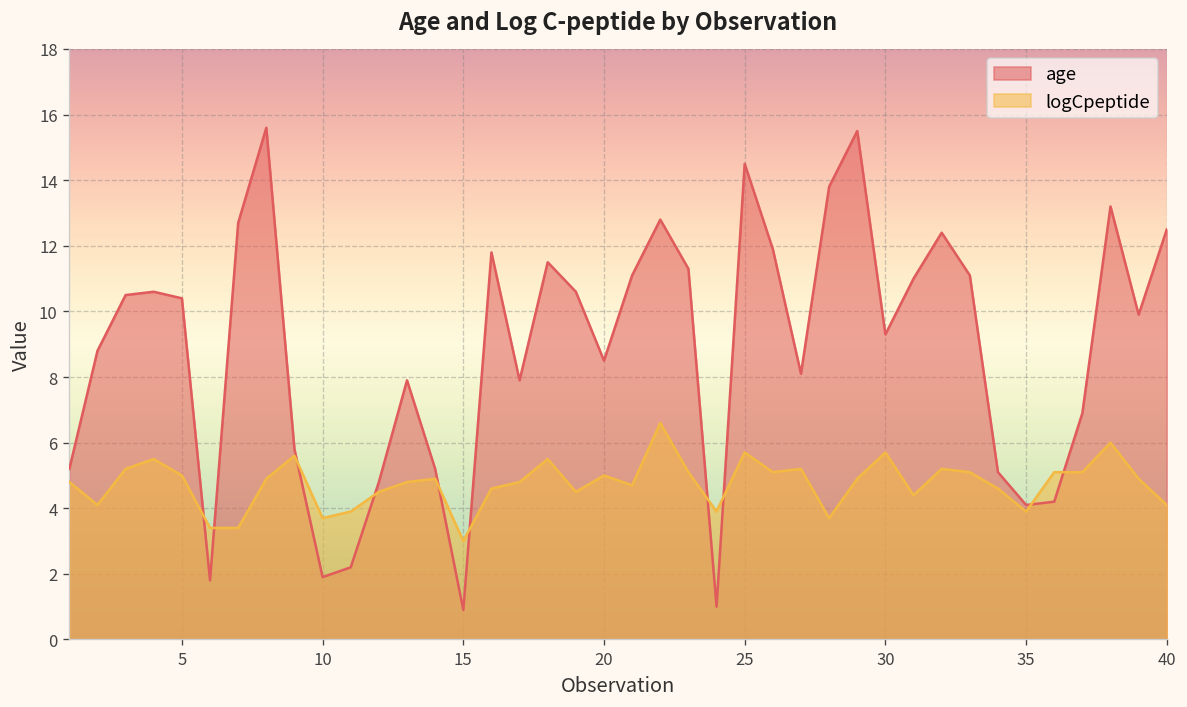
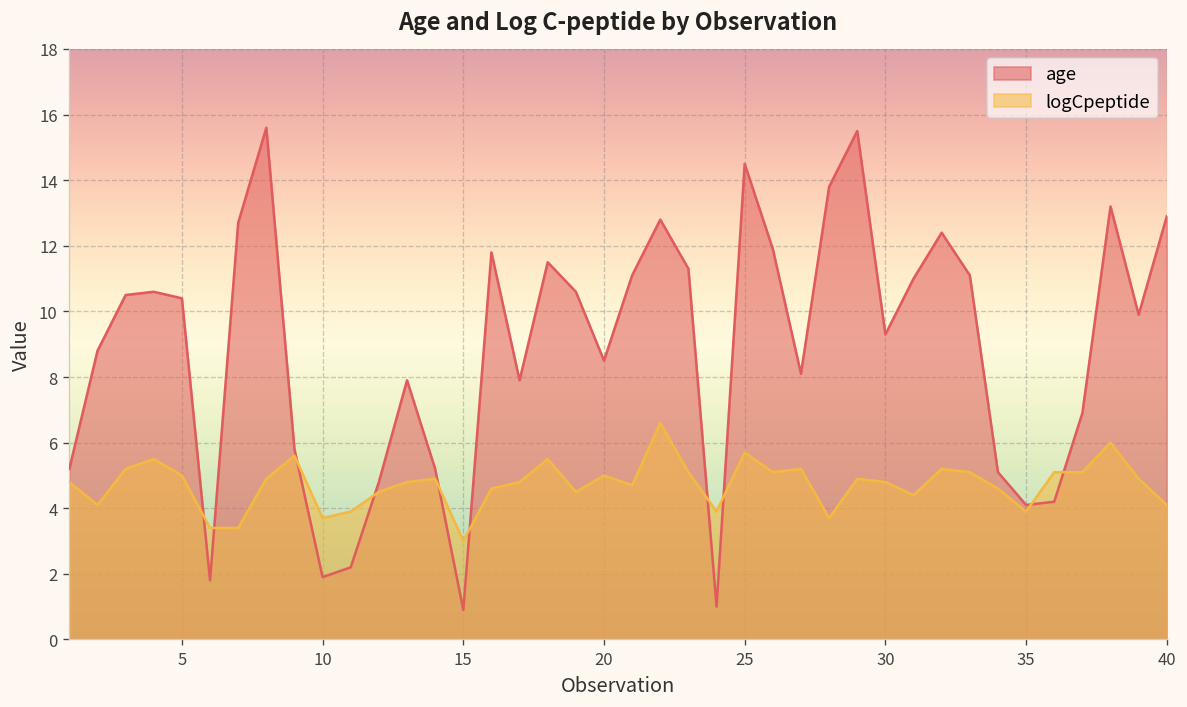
logCpeptide, 30: 5.7 -> 4.8
age, 40: 12.5 -> 12.9
